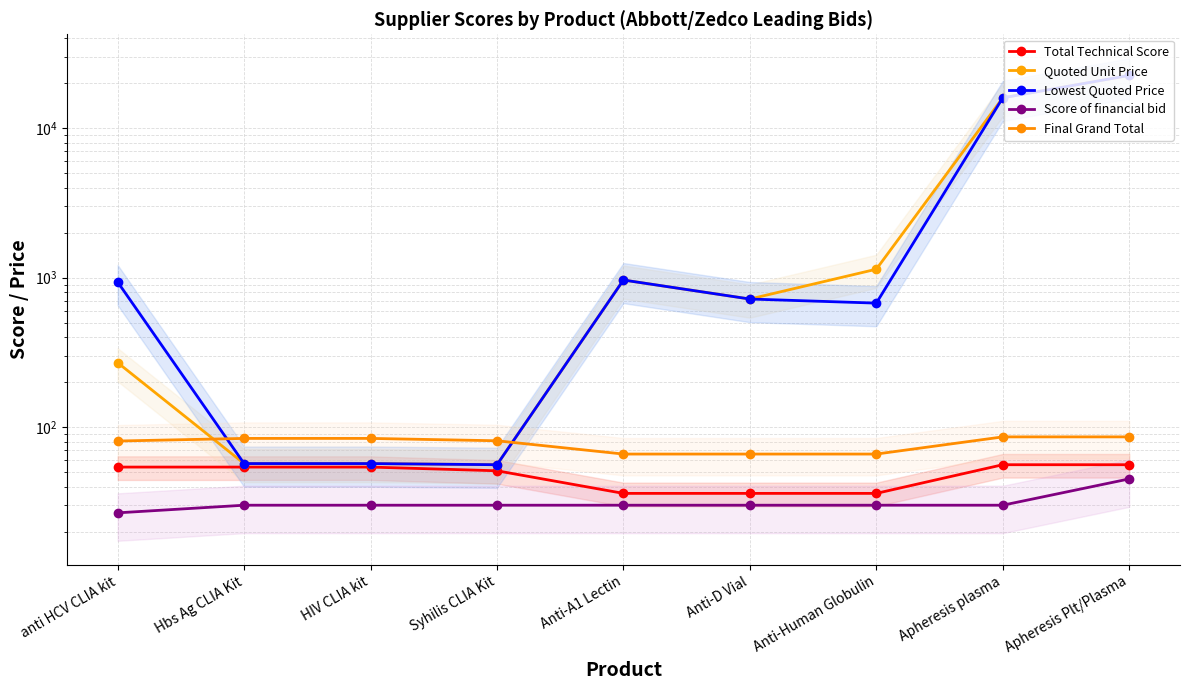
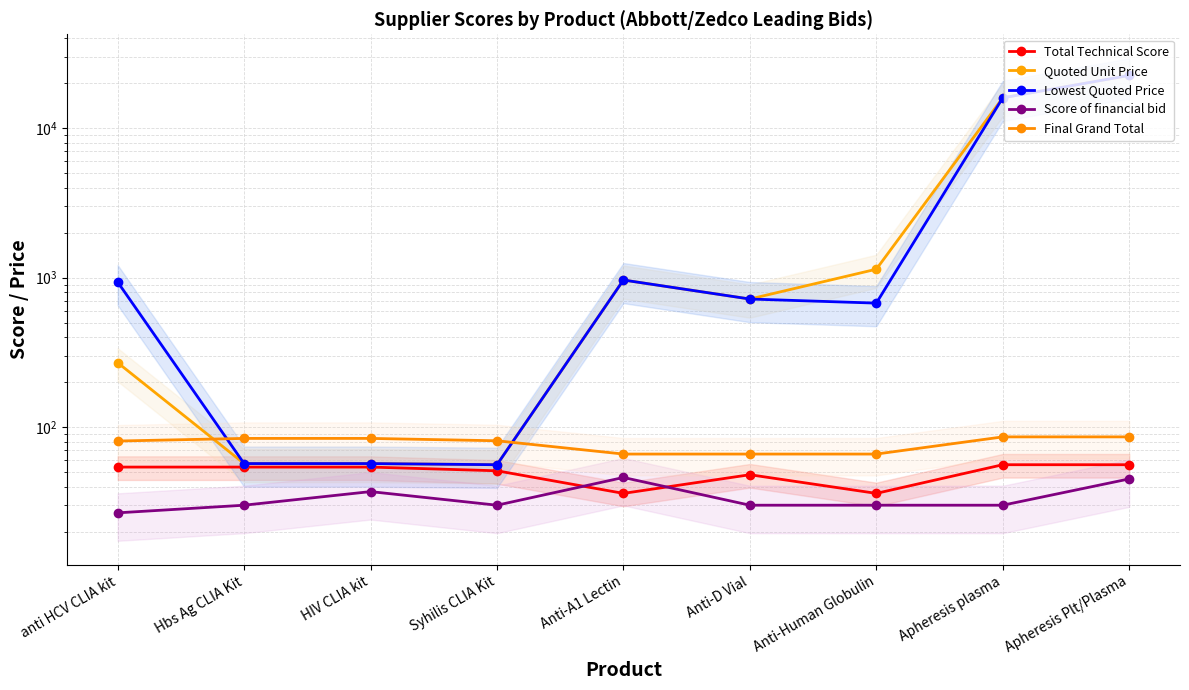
Score of financial bid, HIV CLIA kit: 30 -> 37
Score of financial bid, Anti-A1 Lectin: 30 -> 46
Total Technical Score, Anti-D Vial: 36 -> 48
